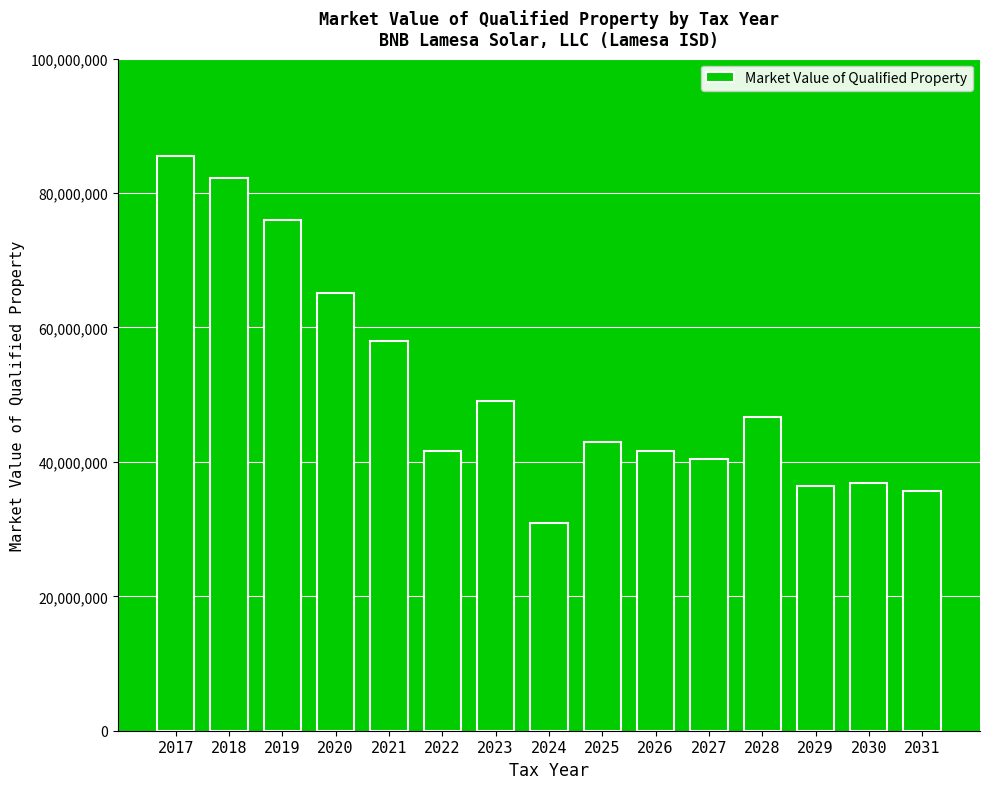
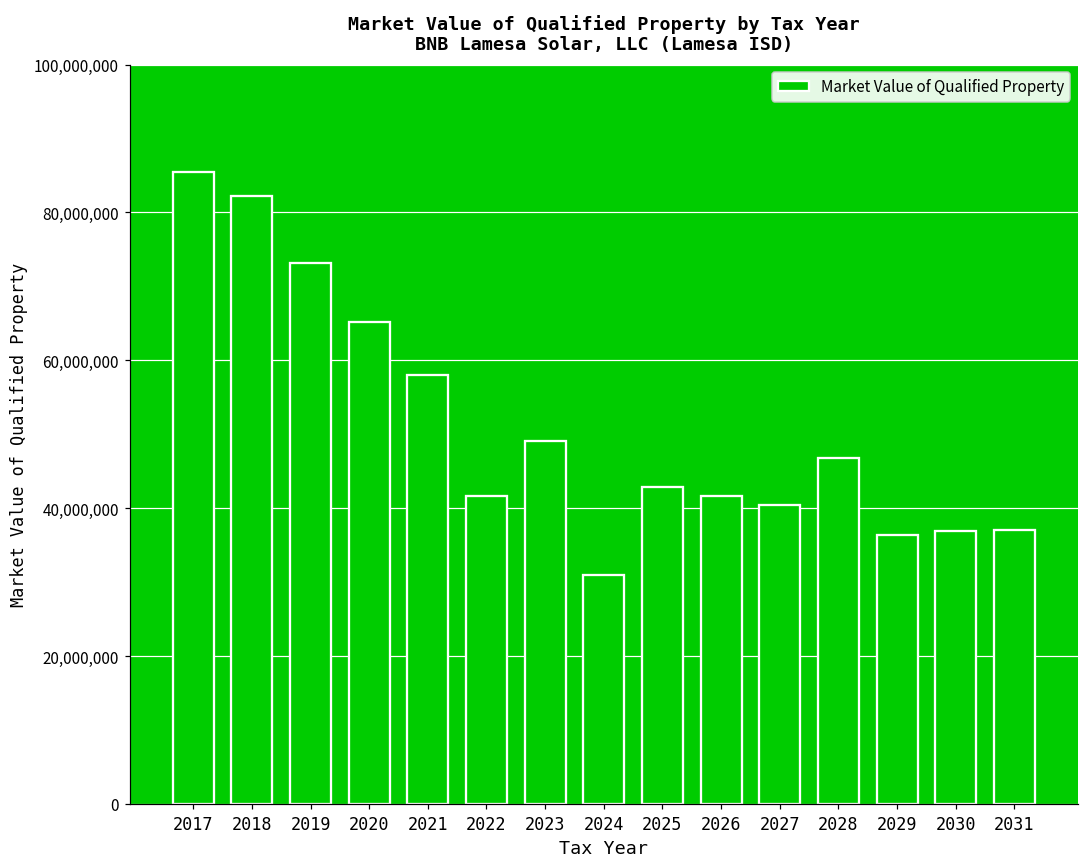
2019: 76,000,000 -> 73,000,000
2031: 36,000,000 -> 37,000,000
